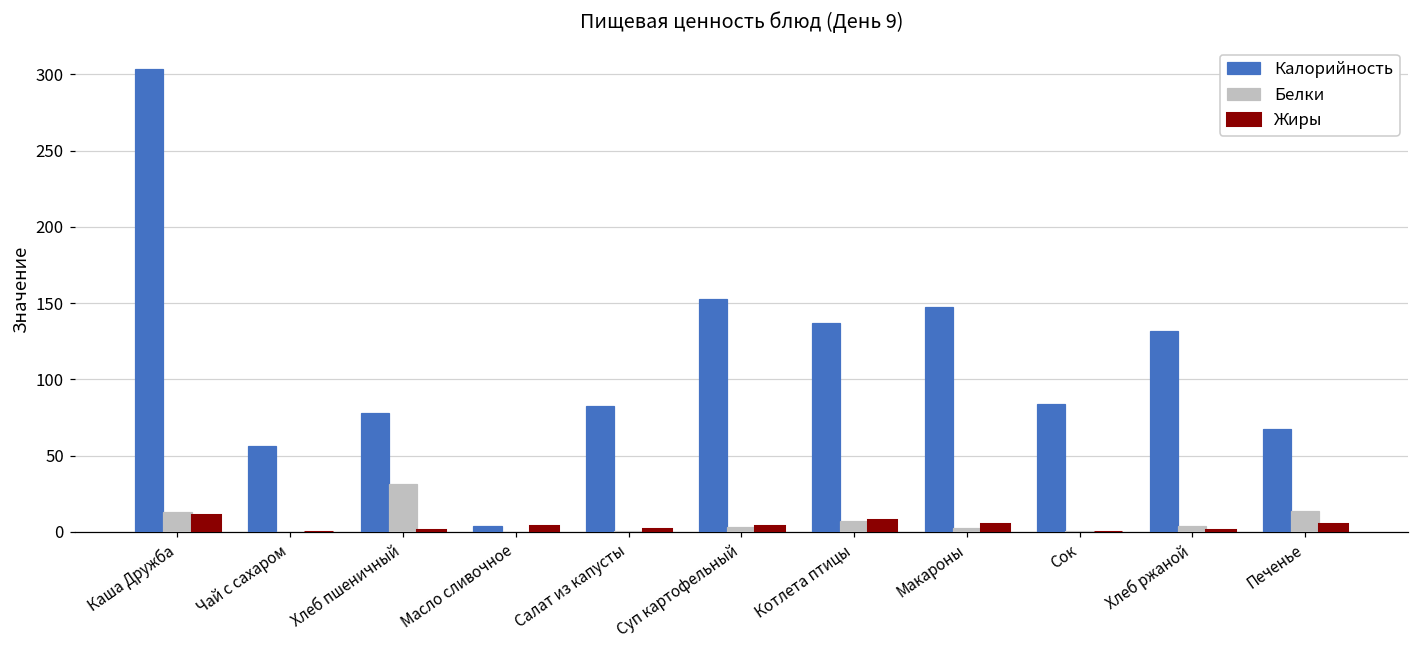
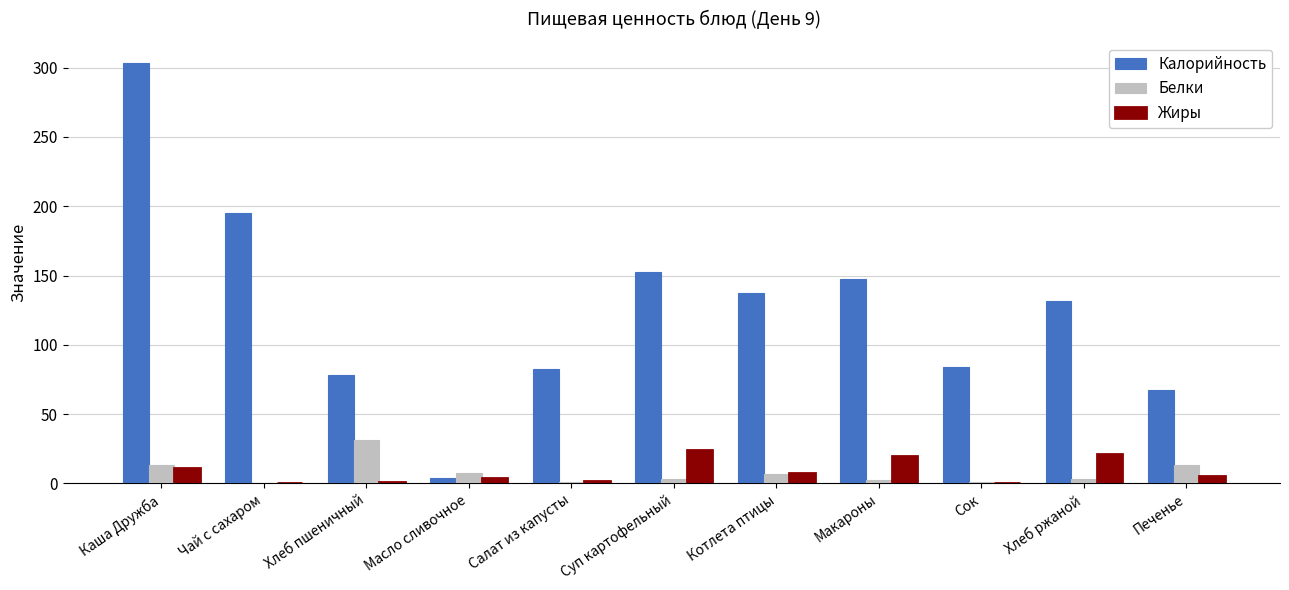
Калорийность, Чай с сахаром: 56 -> 195
Белки, Масло сливочное: 0 -> 8
Жиры, Суп картофельный: 4 -> 24
Жиры, Макароны: 5 -> 20
Жиры, Хлеб ржаной: 1 -> 21
